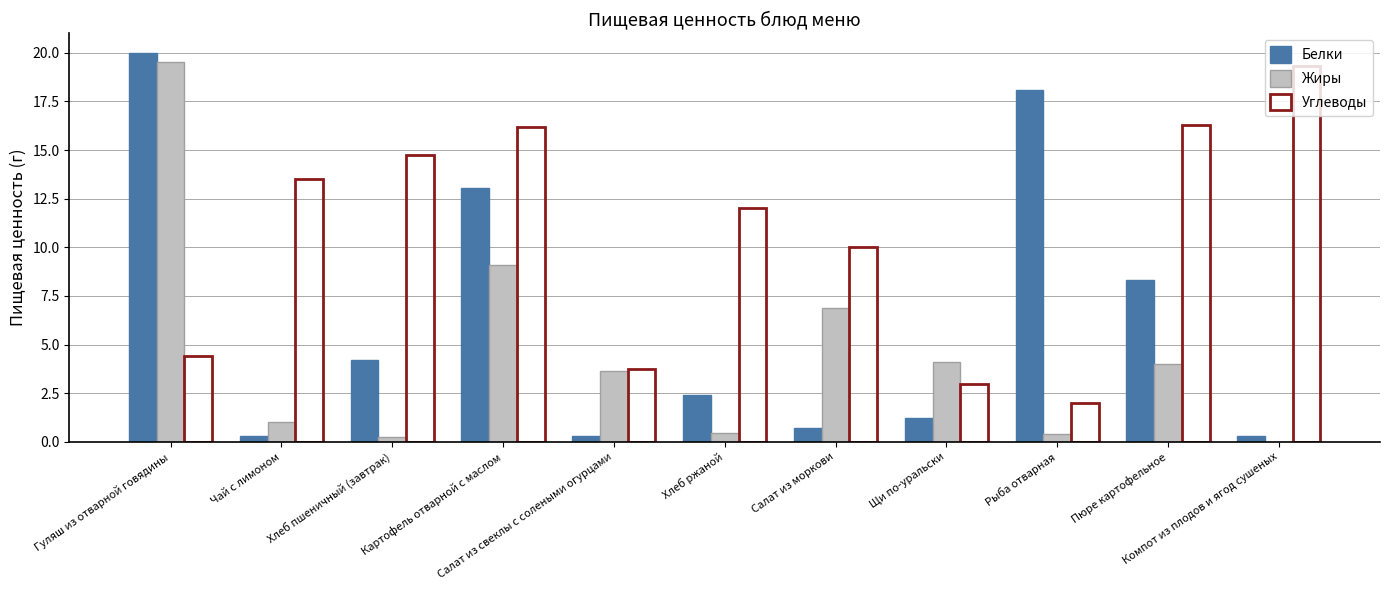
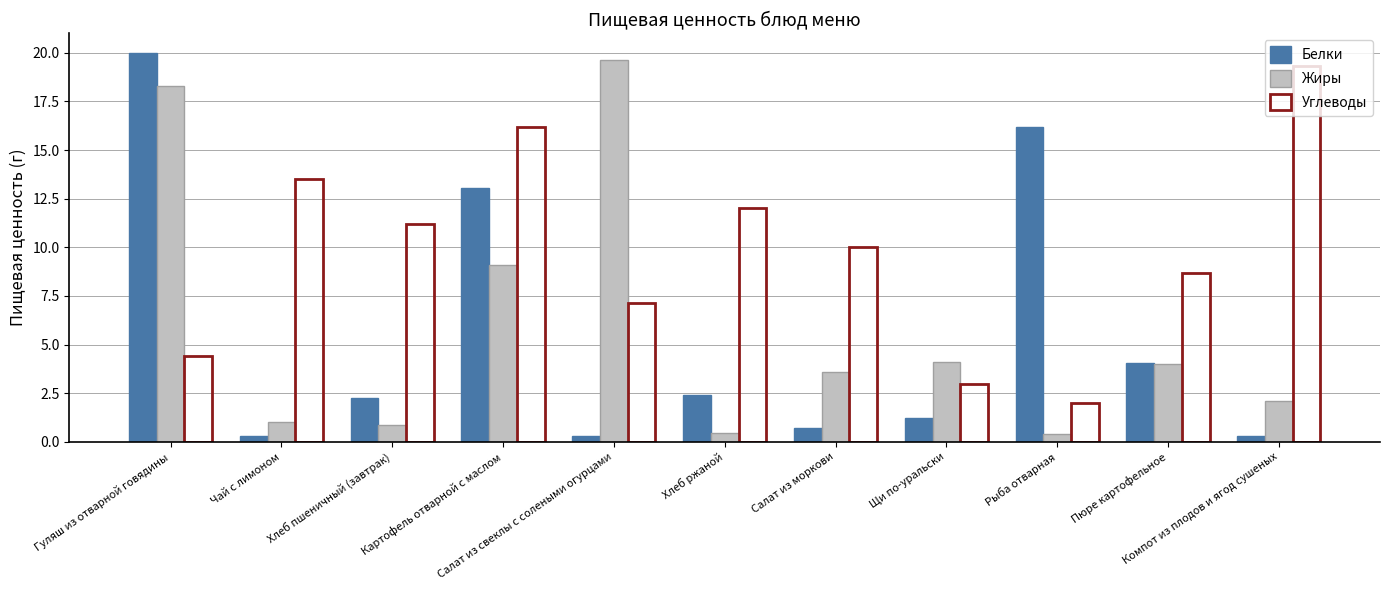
Жиры, Гуляш из отварной говядины: 19.5 -> 18.3
Белки, Хлеб пшеничный (завтрак): 4.2 -> 2.3
Жиры, Хлеб пшеничный (завтрак): 0.2 -> 0.9
Углеводы, Хлеб пшеничный (завтрак): 14.8 -> 11.2
Жиры, Салат из свеклы с солеными огурцами: 3.7 -> 19.6
Углеводы, Салат из свеклы с солеными огурцами: 3.7 -> 7.2
Жиры, Салат из моркови: 6.9 -> 3.6
Белки, Рыба отварная: 18.1 -> 16.2
Белки, Пюре картофельное: 8.3 -> 4.1
Углеводы, Пюре картофельное: 16.3 -> 8.7
Жиры, Компот из плодов и ягод сушеных: 0.0 -> 2.1
